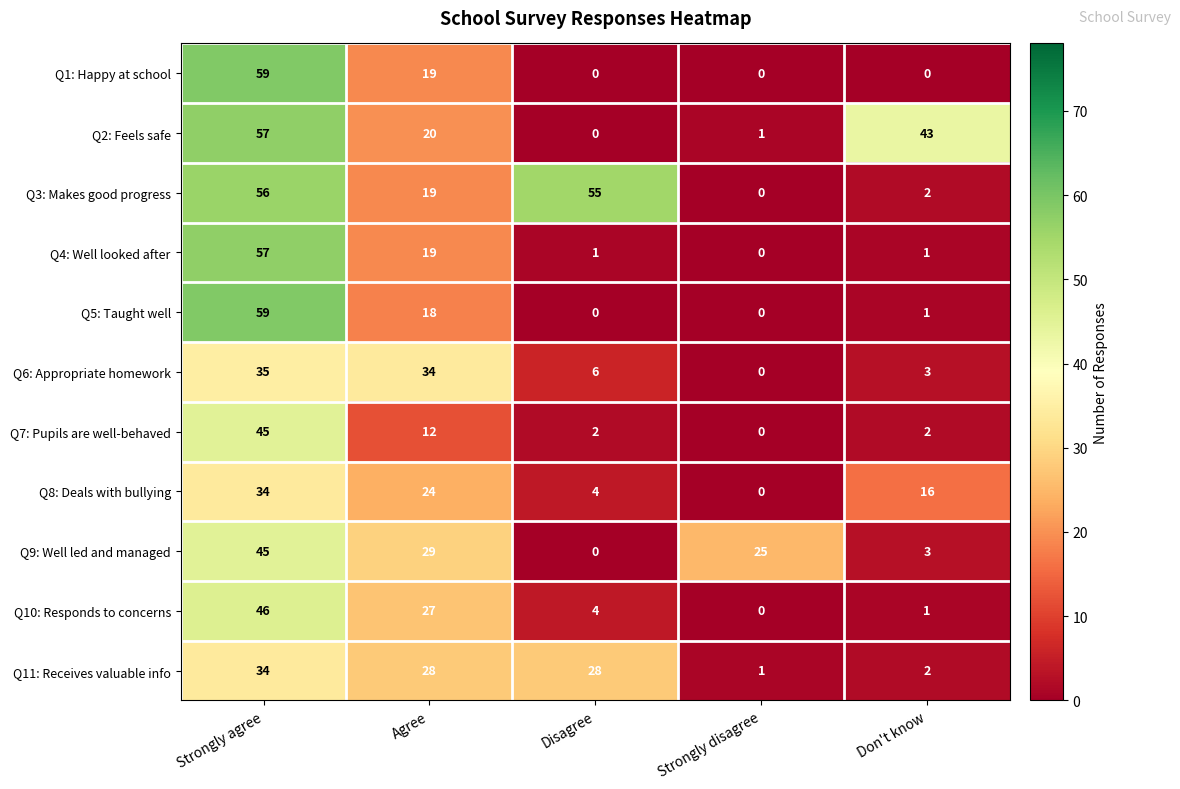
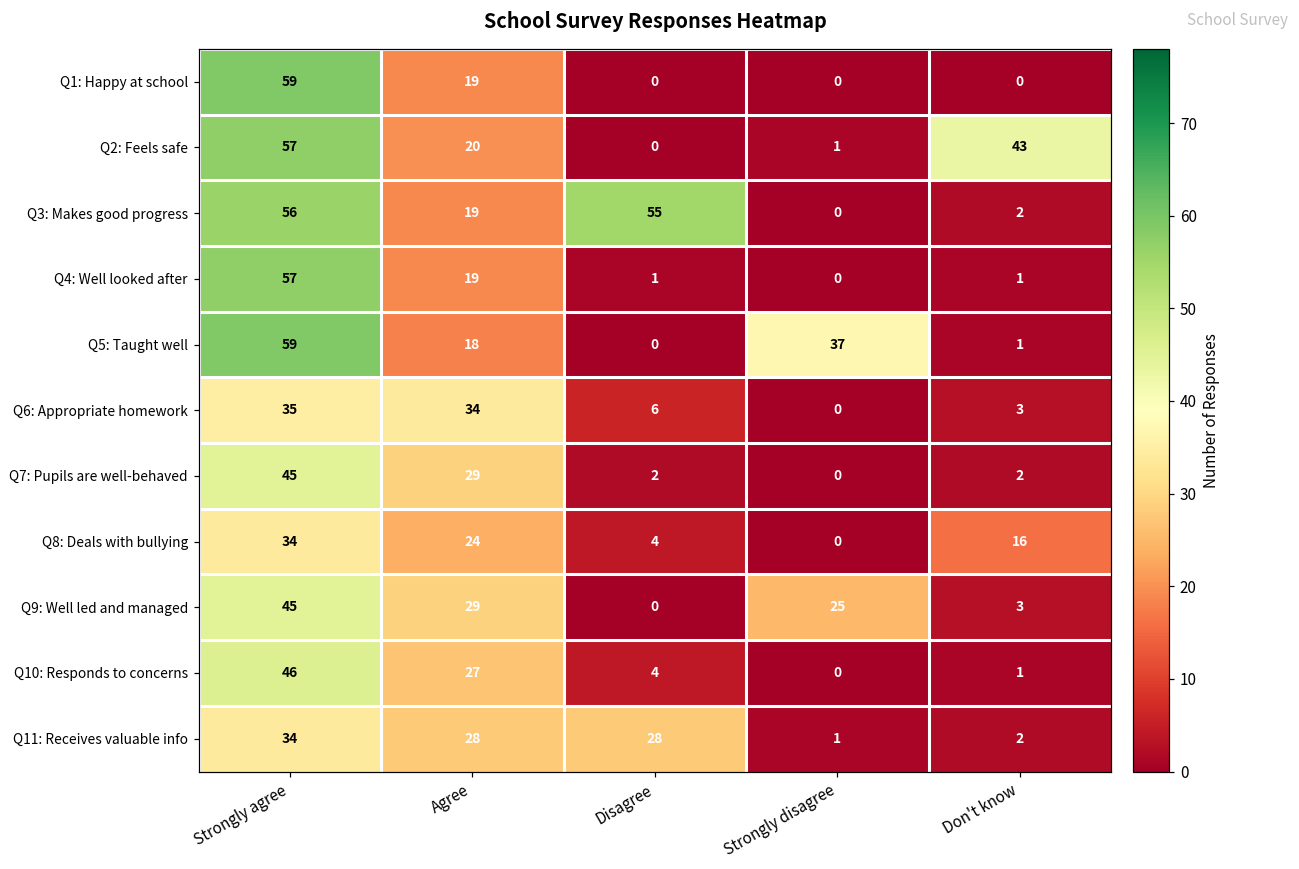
Q5: Taught well, Strongly disagree: 0 -> 37
Q7: Pupils are well-behaved, Agree: 12 -> 29
